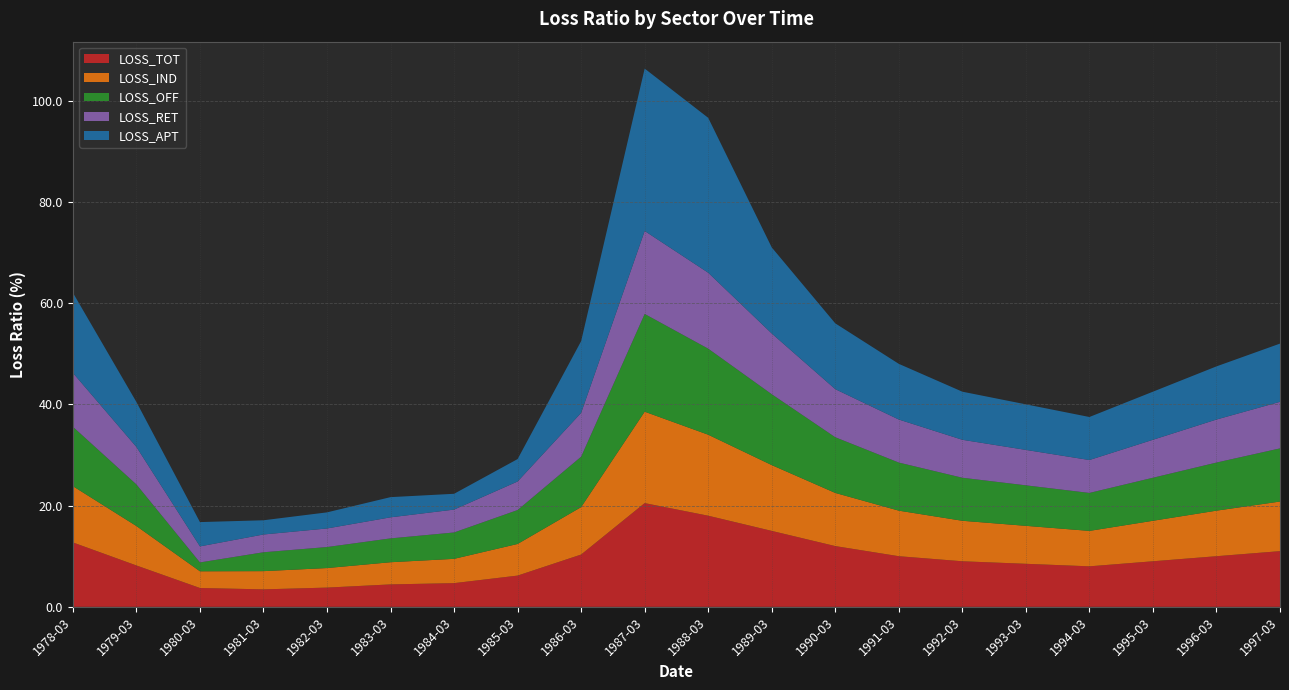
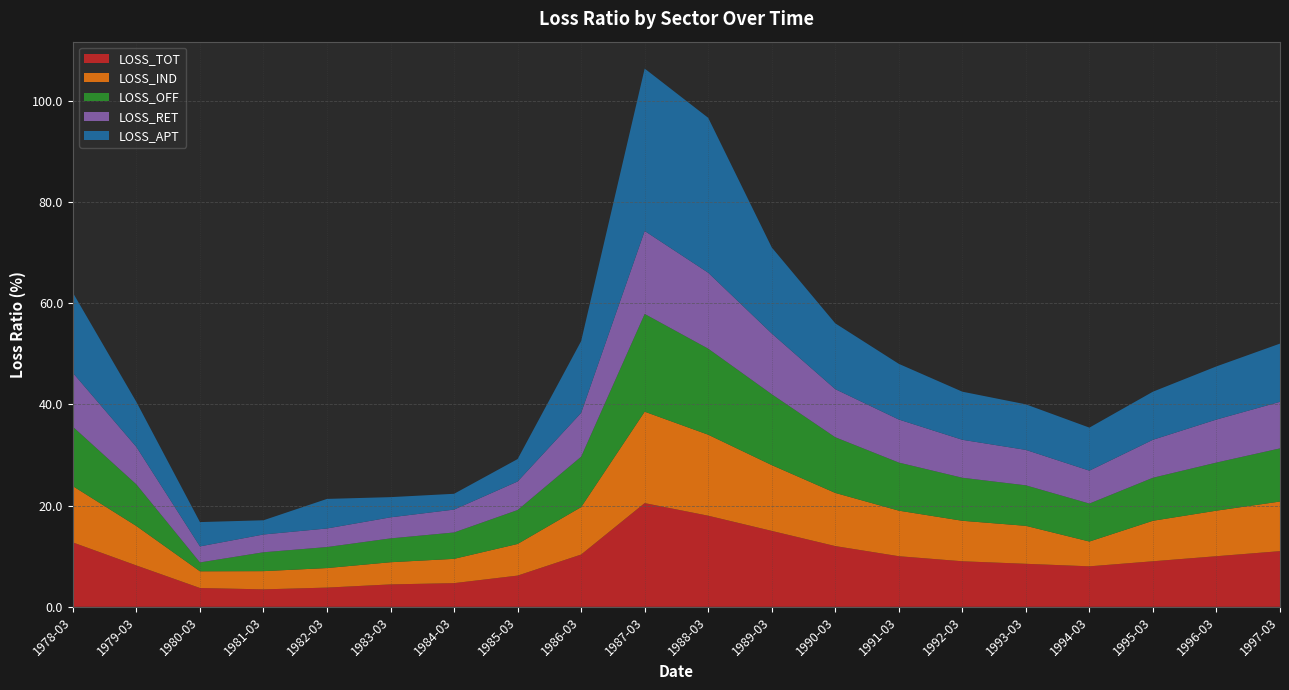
LOSS_APT, 1982-03: 3 -> 6
LOSS_IND, 1994-03: 7 -> 5
